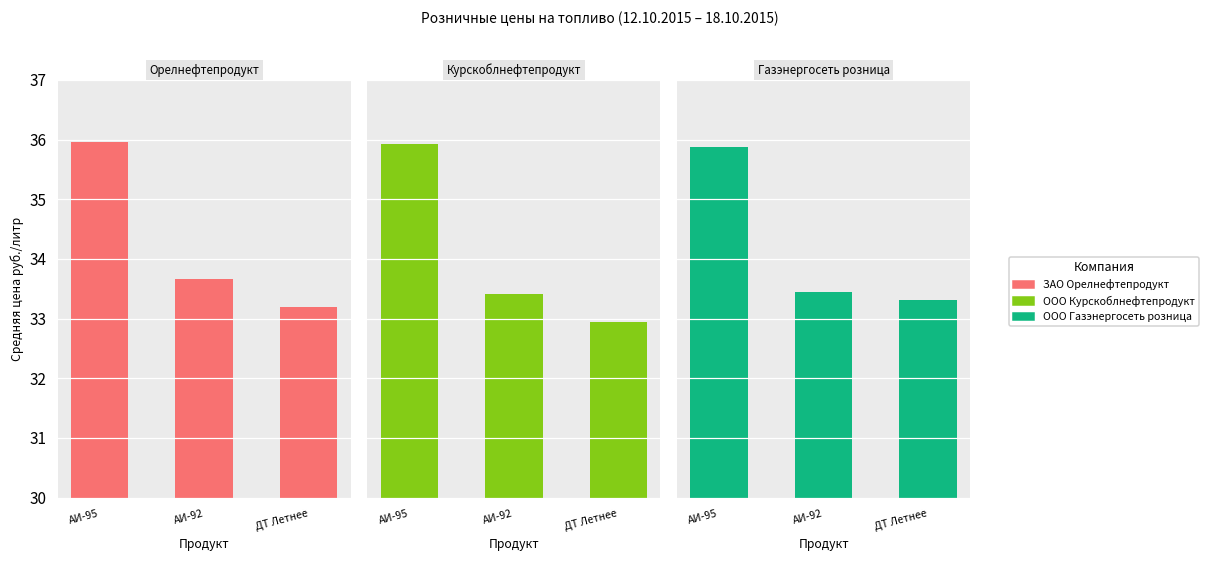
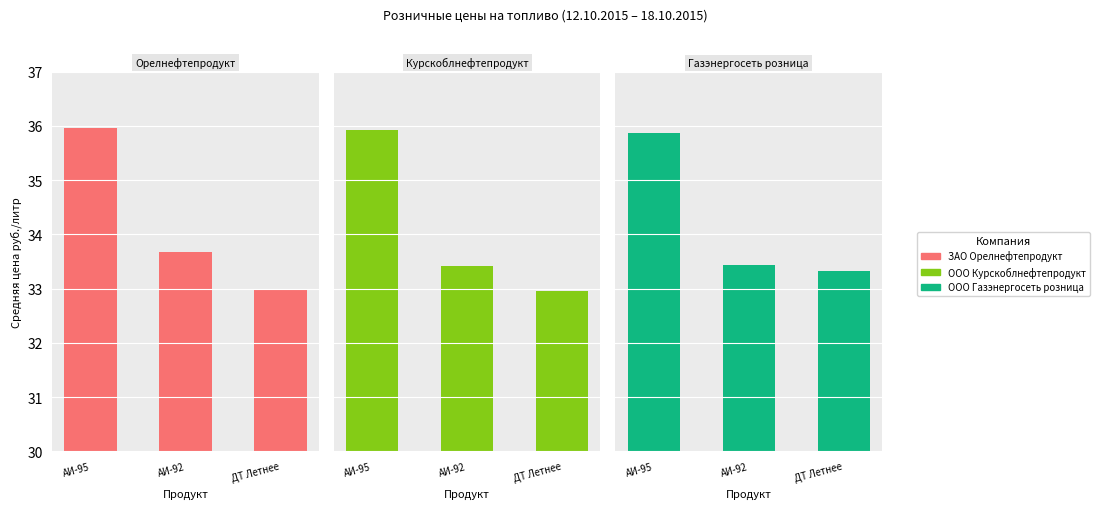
Орелнефтепродукт, ДТ Летнее: 33.2 -> 33.0
